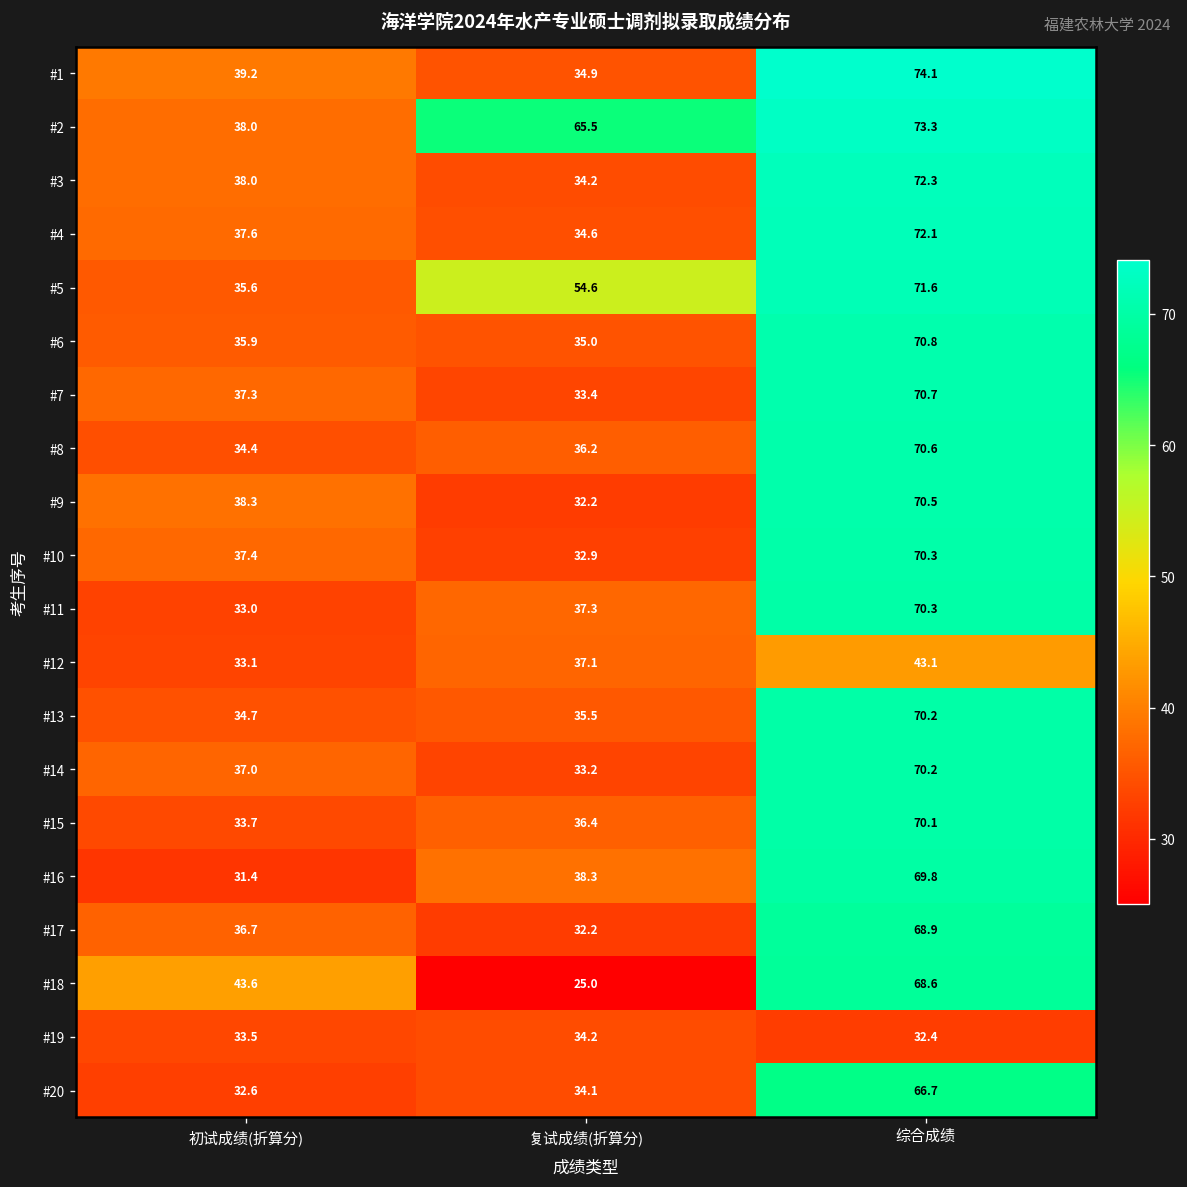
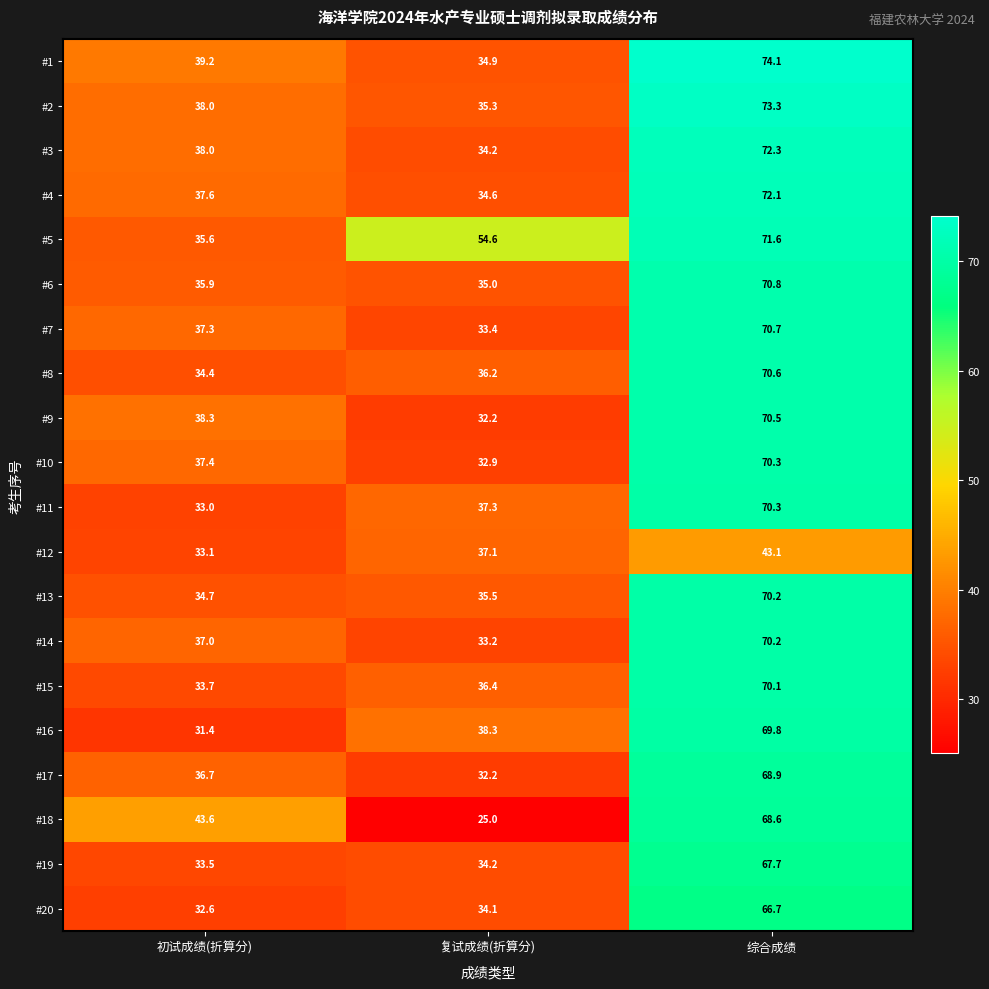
#2, 复试成绩(折算分): 65.5 -> 35.3
#19, 综合成绩: 32.4 -> 67.7
